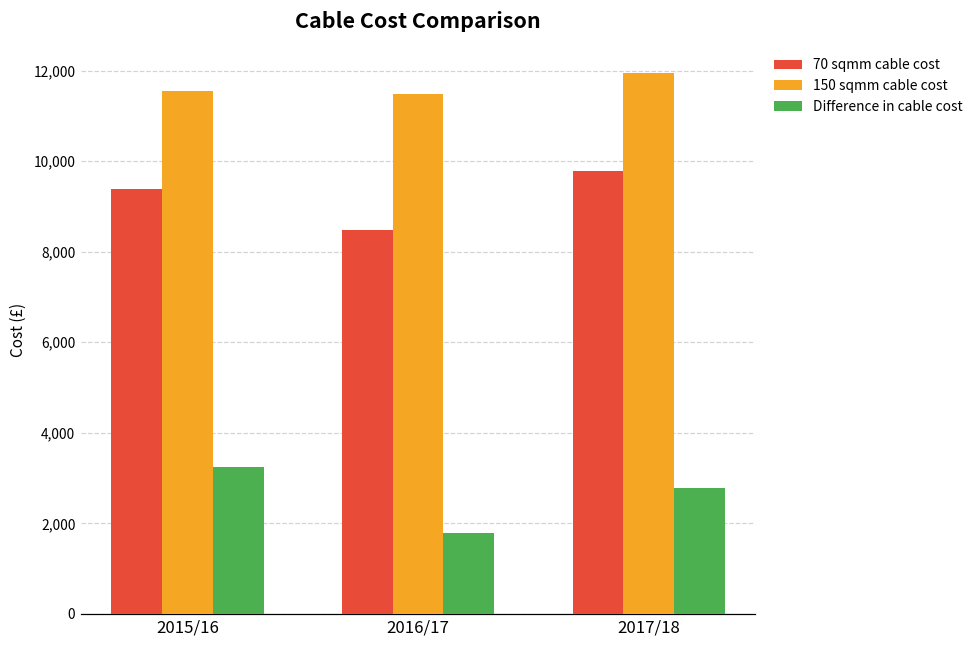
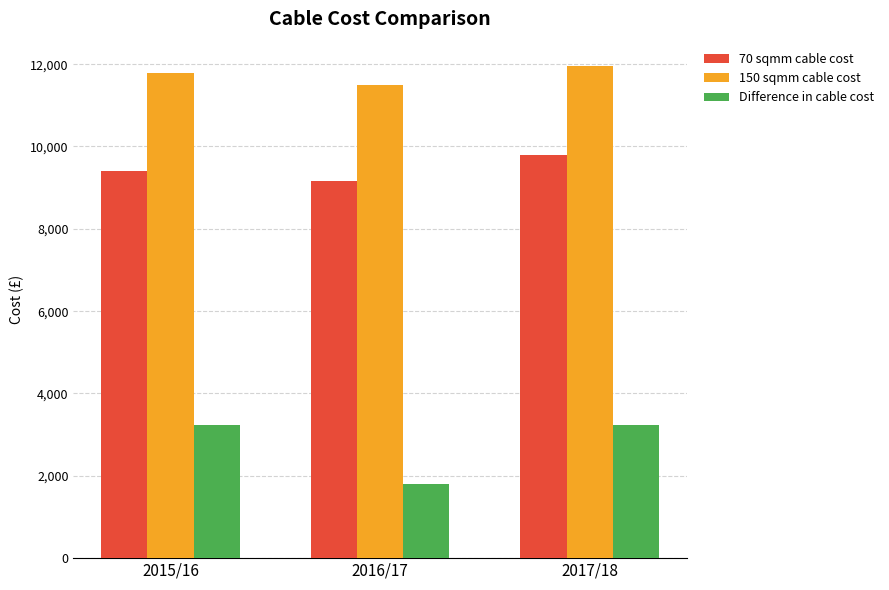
150 sqmm cable cost, 2015/16: 11,500 -> 11,800
70 sqmm cable cost, 2016/17: 8,500 -> 9,200
Difference in cable cost, 2017/18: 2,800 -> 3,200
